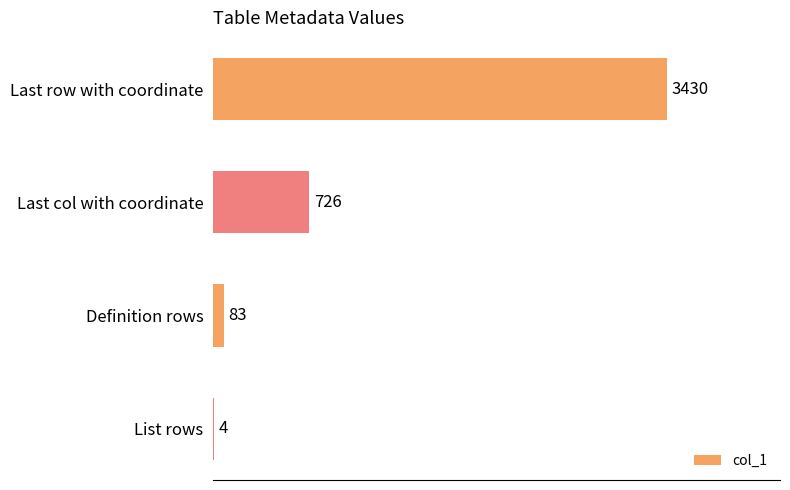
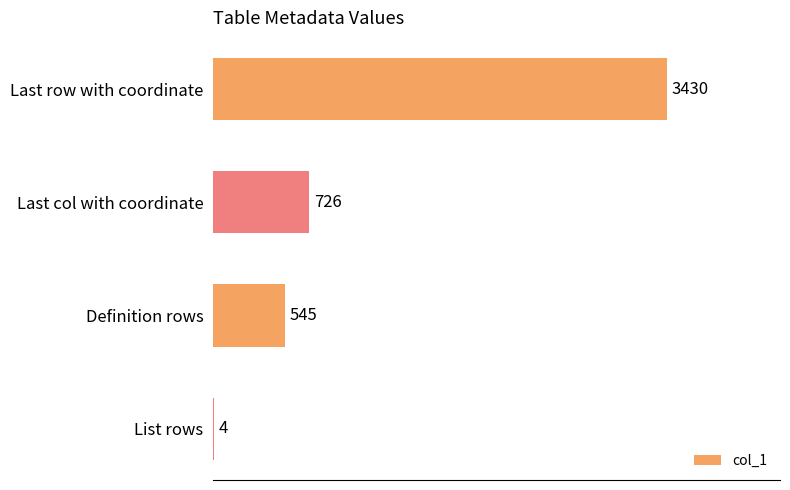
Definition rows: 83 -> 545
